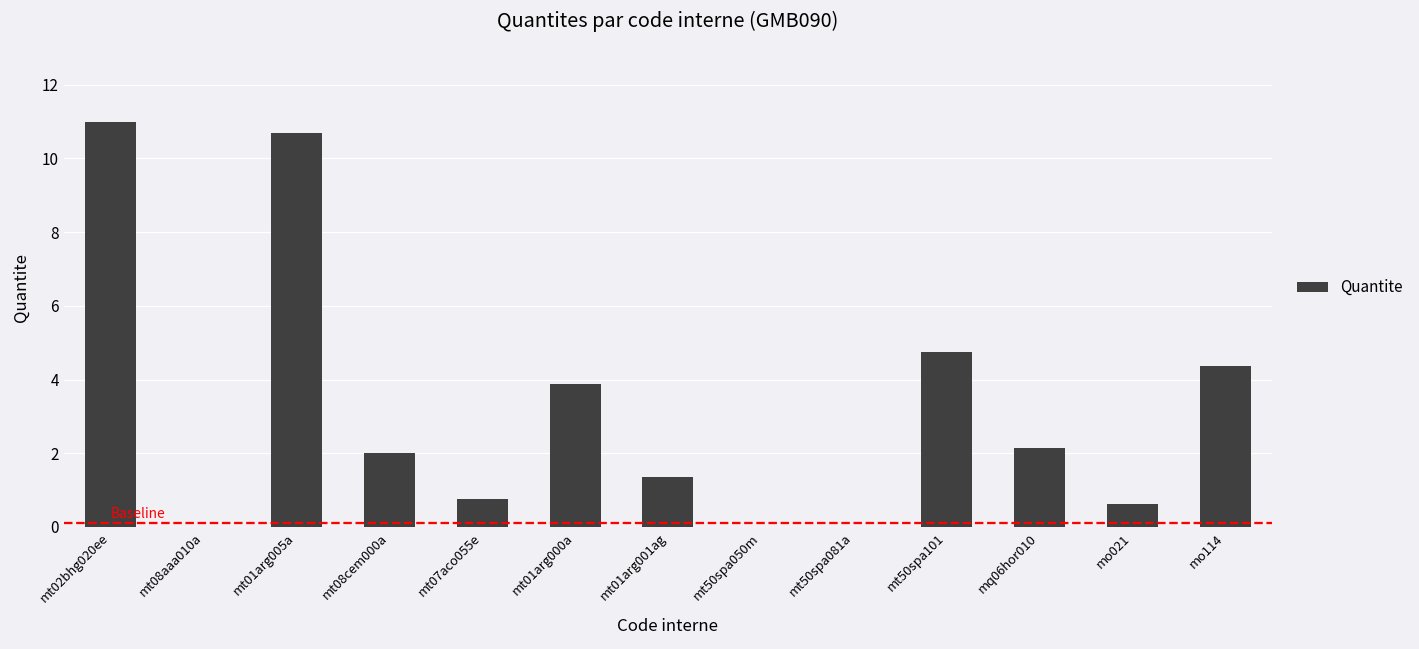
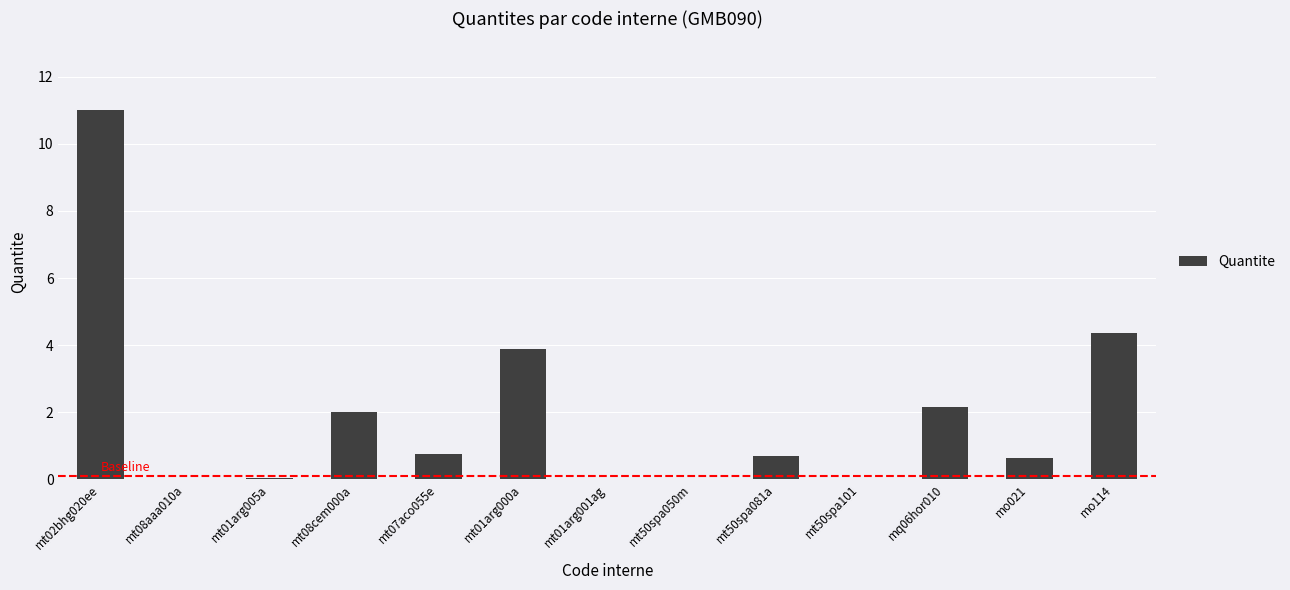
mt01arg005a: 10.7 -> 0.0
mt01arg001ag: 1.4 -> 0.0
mt50spa081a: 0.0 -> 0.7
mt50spa101: 4.8 -> 0.0
